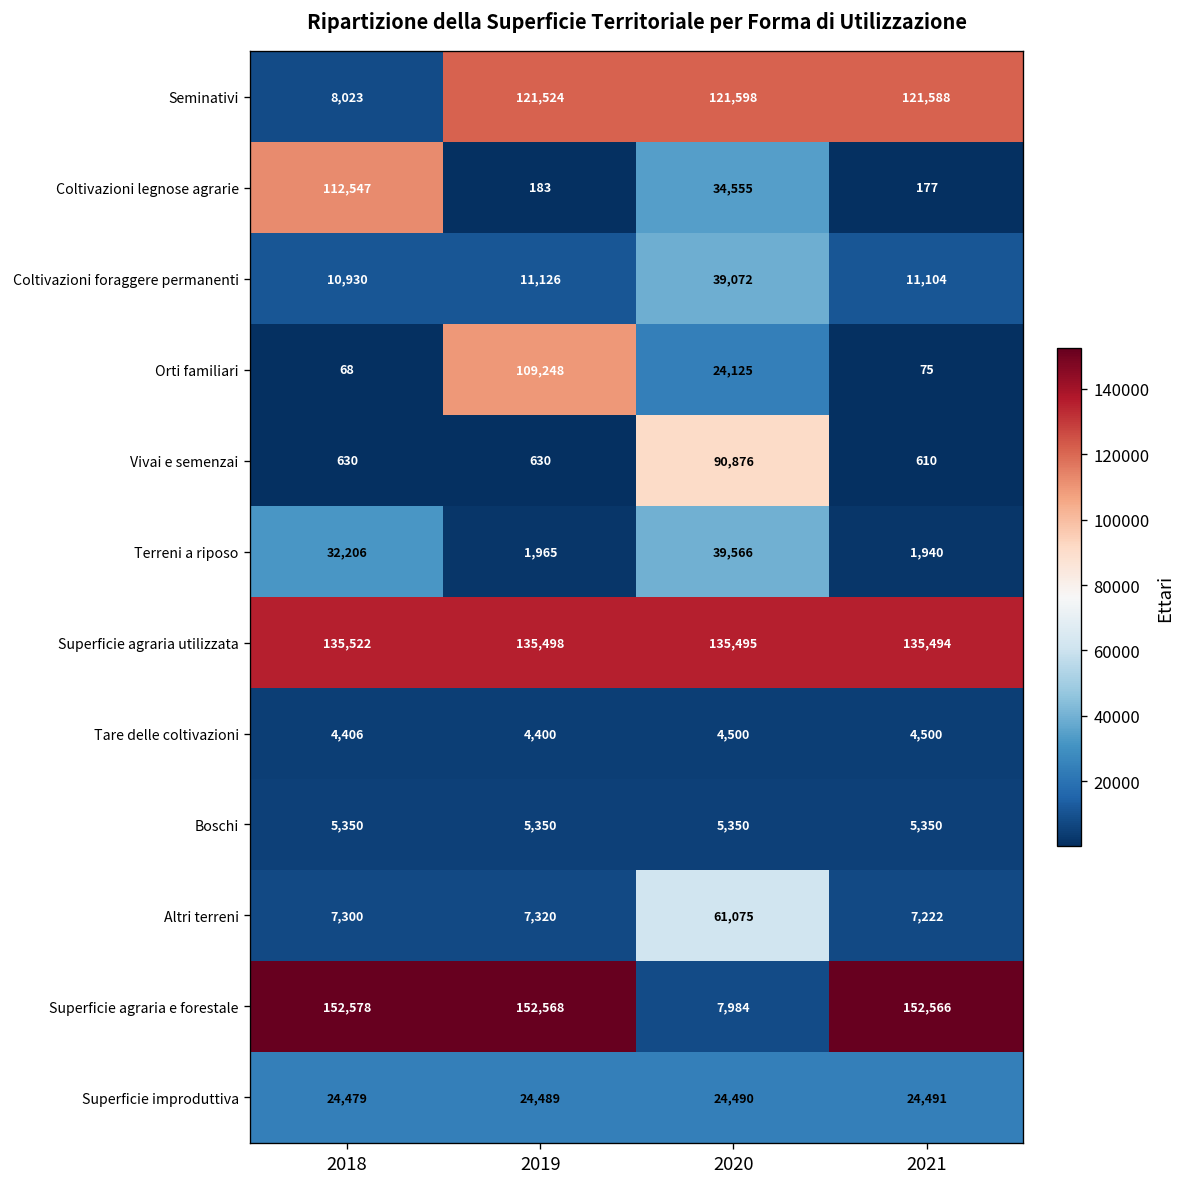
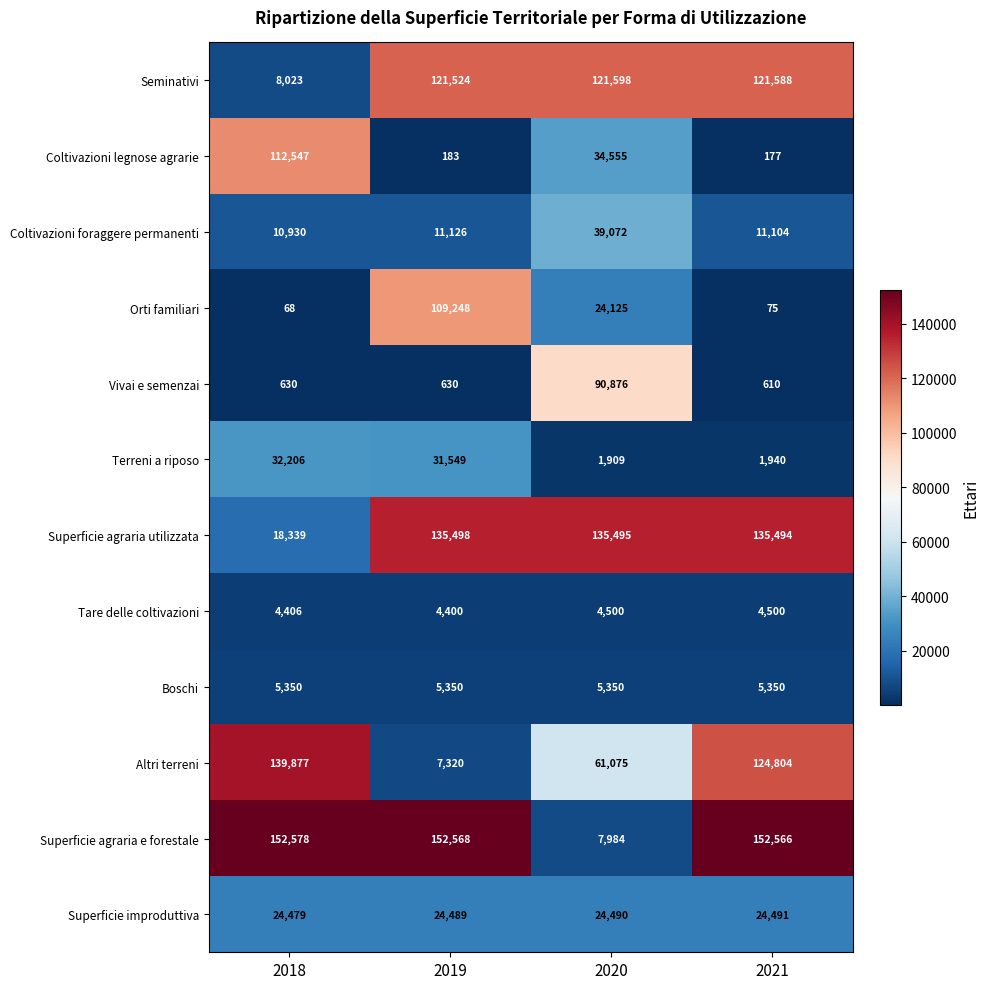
Terreni a riposo, 2019: 1,965 -> 31,549
Terreni a riposo, 2020: 39,566 -> 1,909
Superficie agraria utilizzata, 2018: 135,522 -> 18,339
Altri terreni, 2018: 7,300 -> 139,877
Altri terreni, 2021: 7,222 -> 124,804
